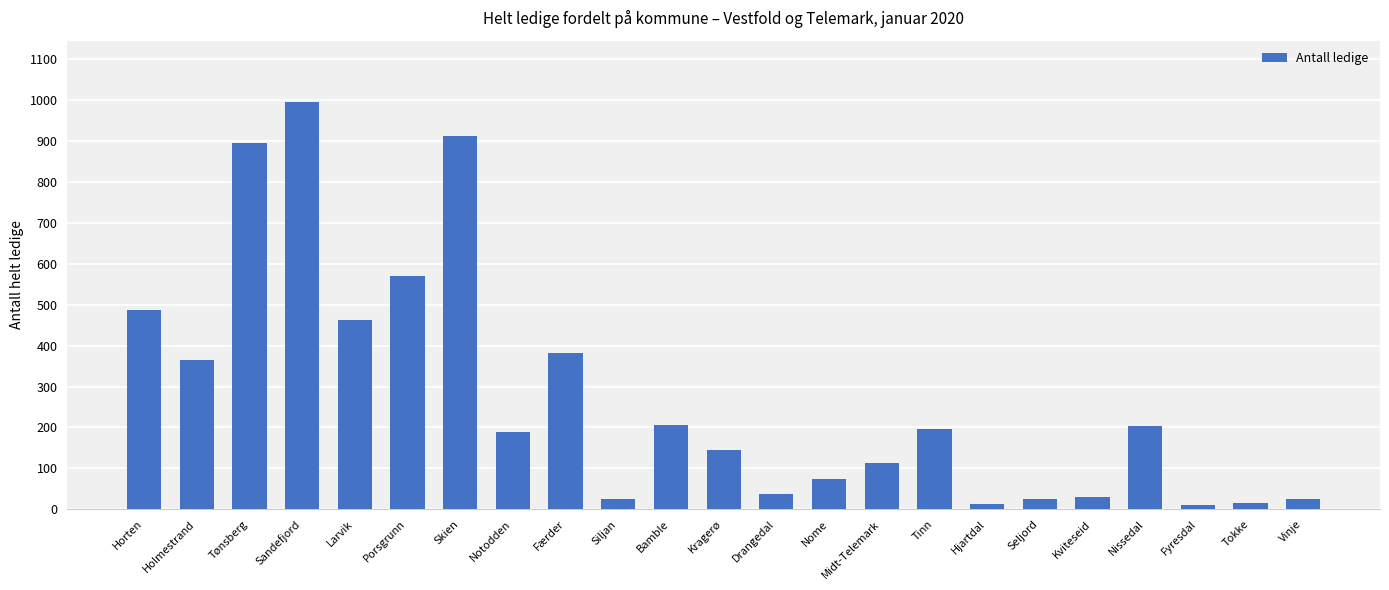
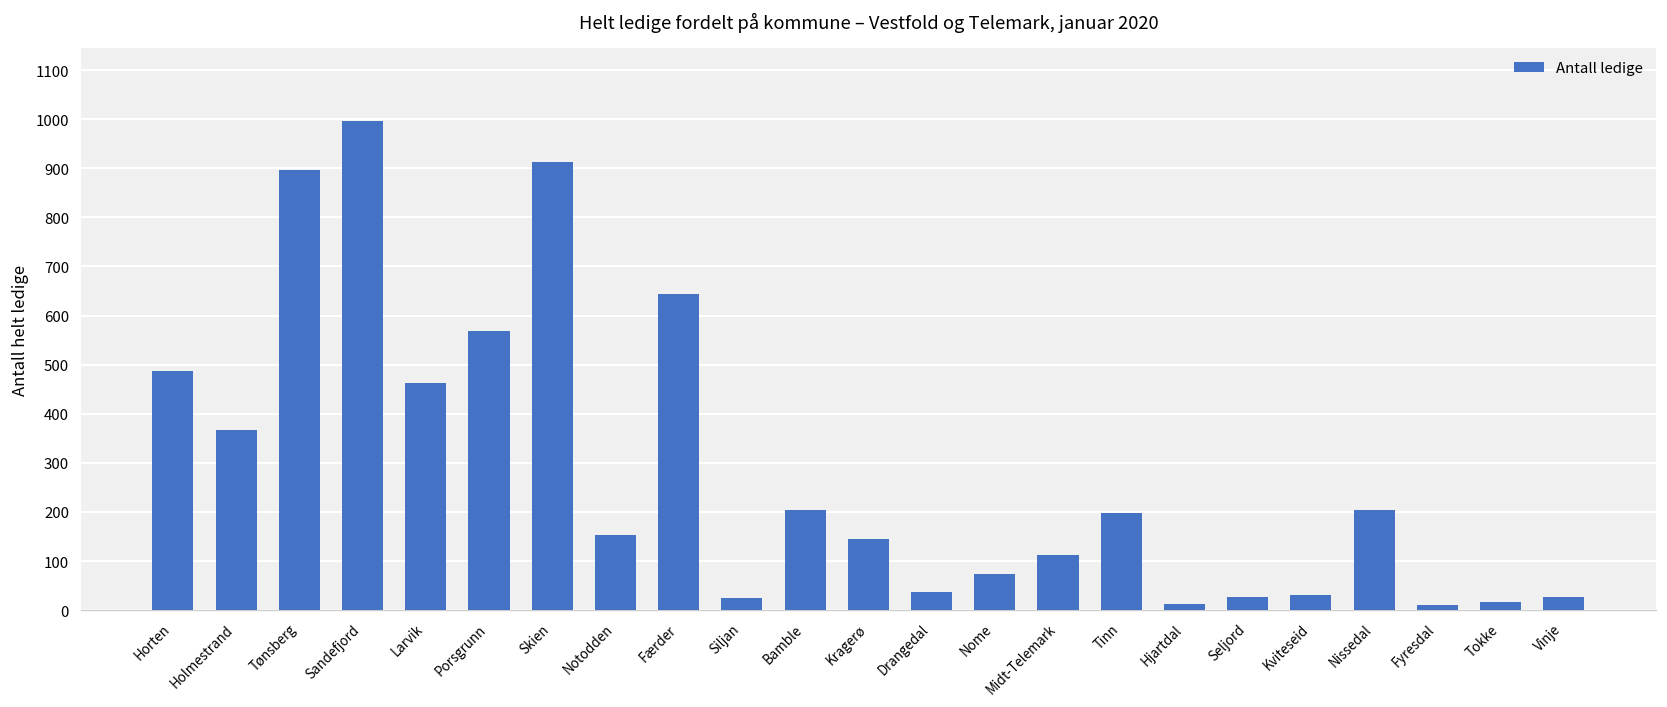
Notodden: 190 -> 150
Færder: 380 -> 640
